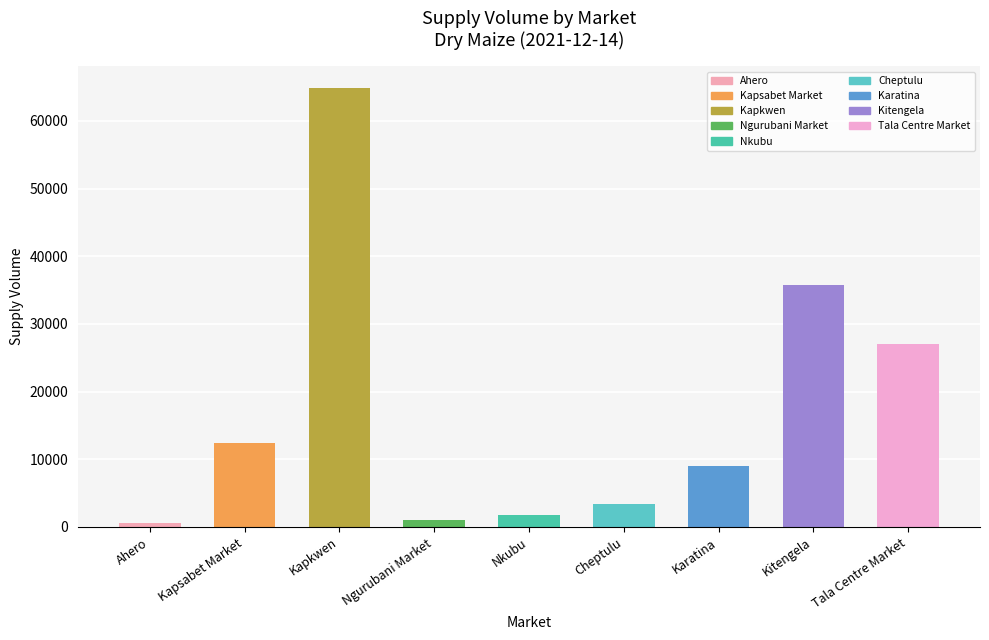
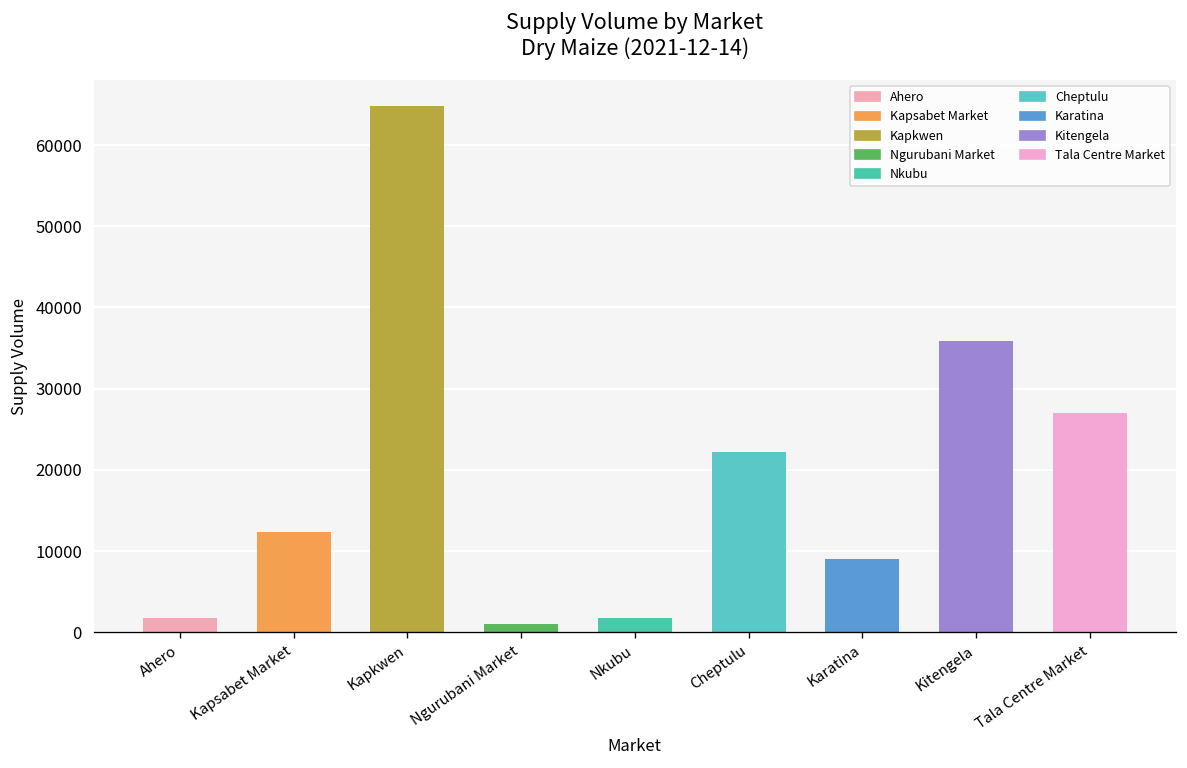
Ahero: 1000 -> 2000
Cheptulu: 3000 -> 22000
